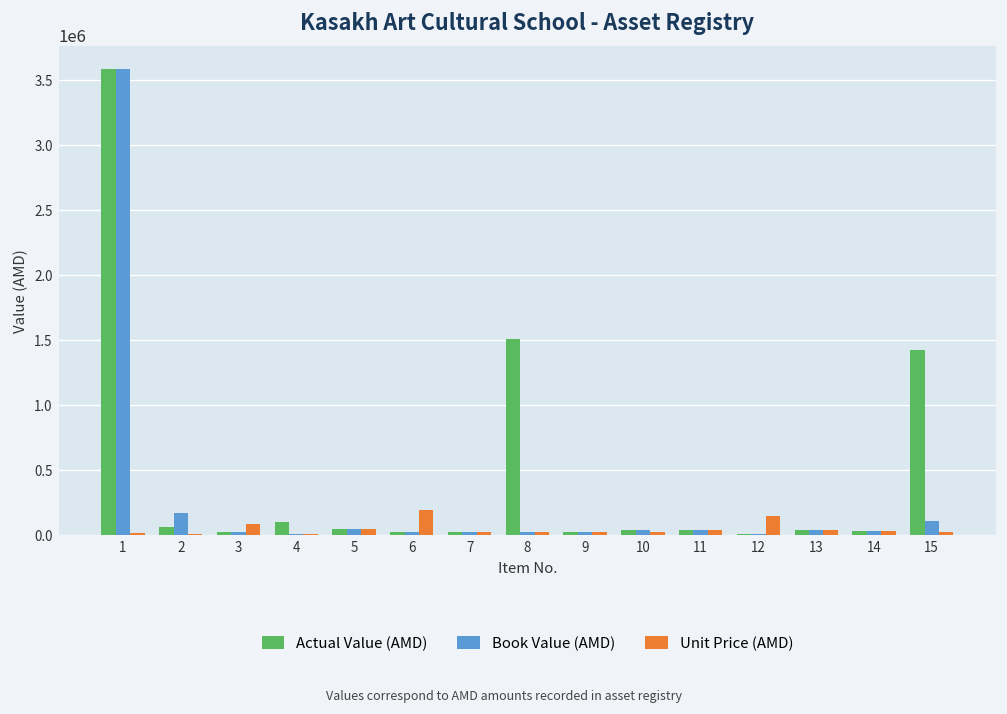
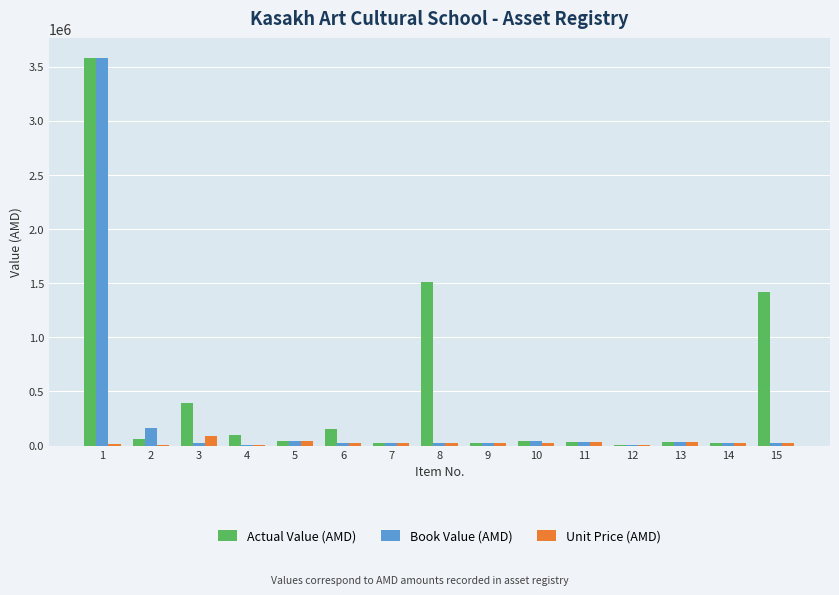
Actual Value (AMD), 3: 20000 -> 390000
Actual Value (AMD), 6: 20000 -> 150000
Unit Price (AMD), 6: 190000 -> 20000
Unit Price (AMD), 12: 140000 -> 10000
Book Value (AMD), 15: 100000 -> 20000
